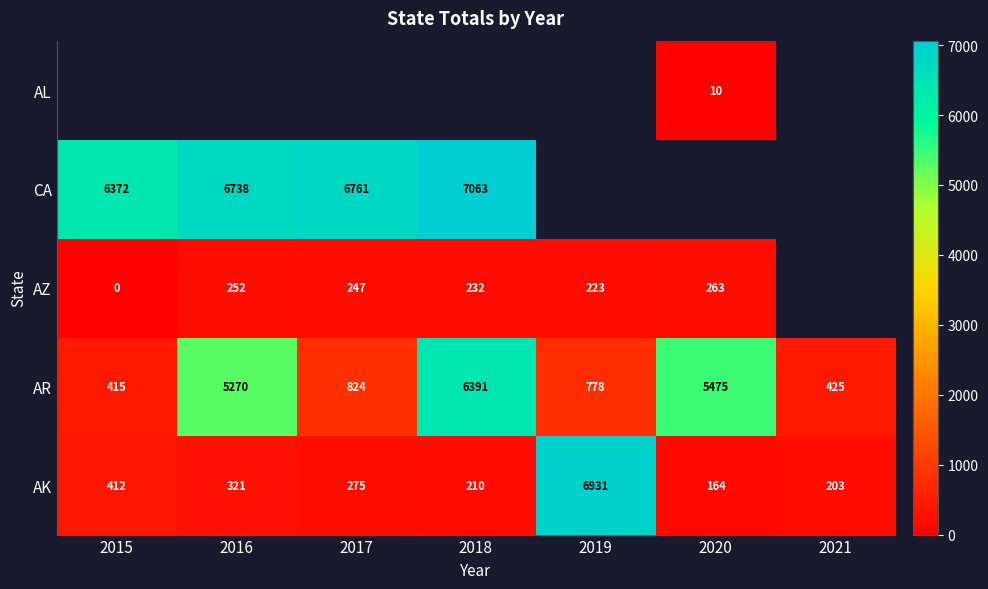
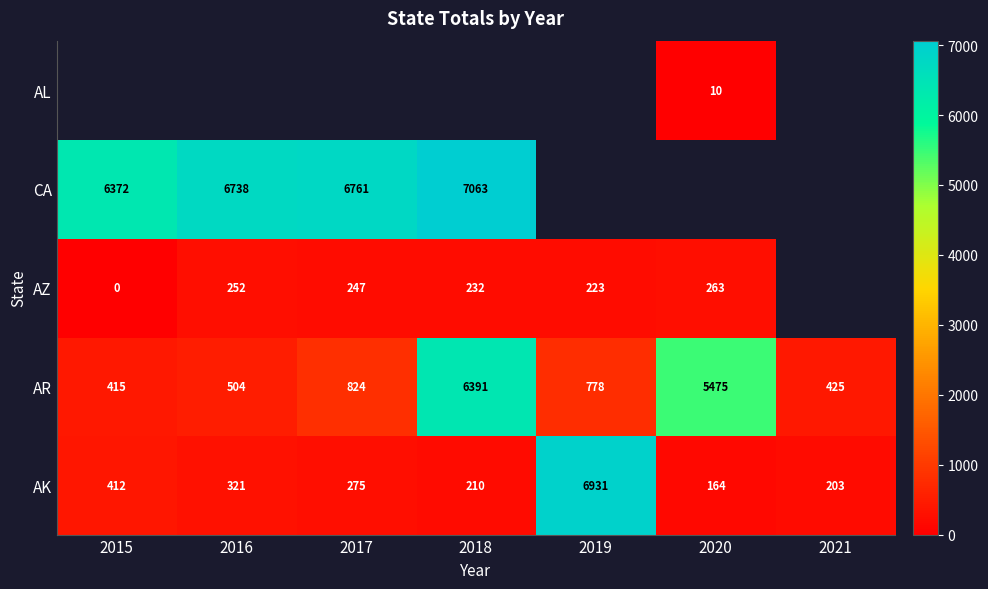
AR, 2016: 5270 -> 504
